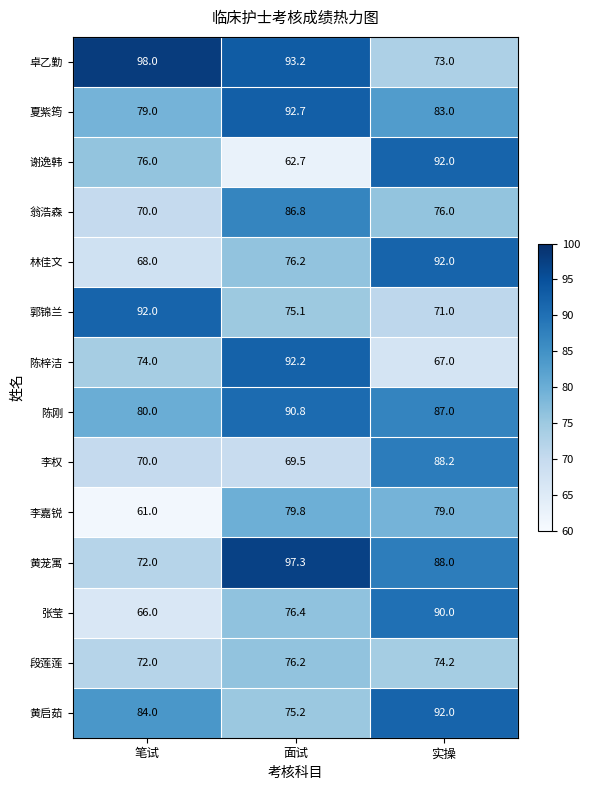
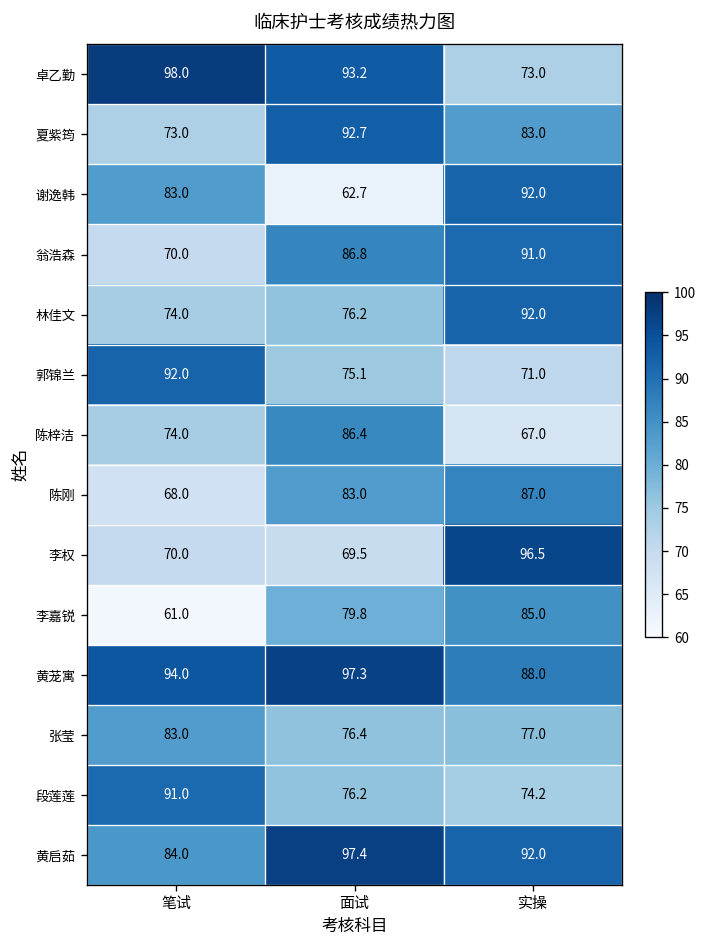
夏紫筠, 笔试: 79.0 -> 73.0
谢逸韩, 笔试: 76.0 -> 83.0
翁浩森, 实操: 76.0 -> 91.0
林佳文, 笔试: 68.0 -> 74.0
陈梓洁, 面试: 92.2 -> 86.4
陈刚, 笔试: 80.0 -> 68.0
陈刚, 面试: 90.8 -> 83.0
李权, 实操: 88.2 -> 96.5
李嘉锐, 实操: 79.0 -> 85.0
黄茏寓, 笔试: 72.0 -> 94.0
张莹, 笔试: 66.0 -> 83.0
张莹, 实操: 90.0 -> 77.0
段莲莲, 笔试: 72.0 -> 91.0
黄启茹, 面试: 75.2 -> 97.4
